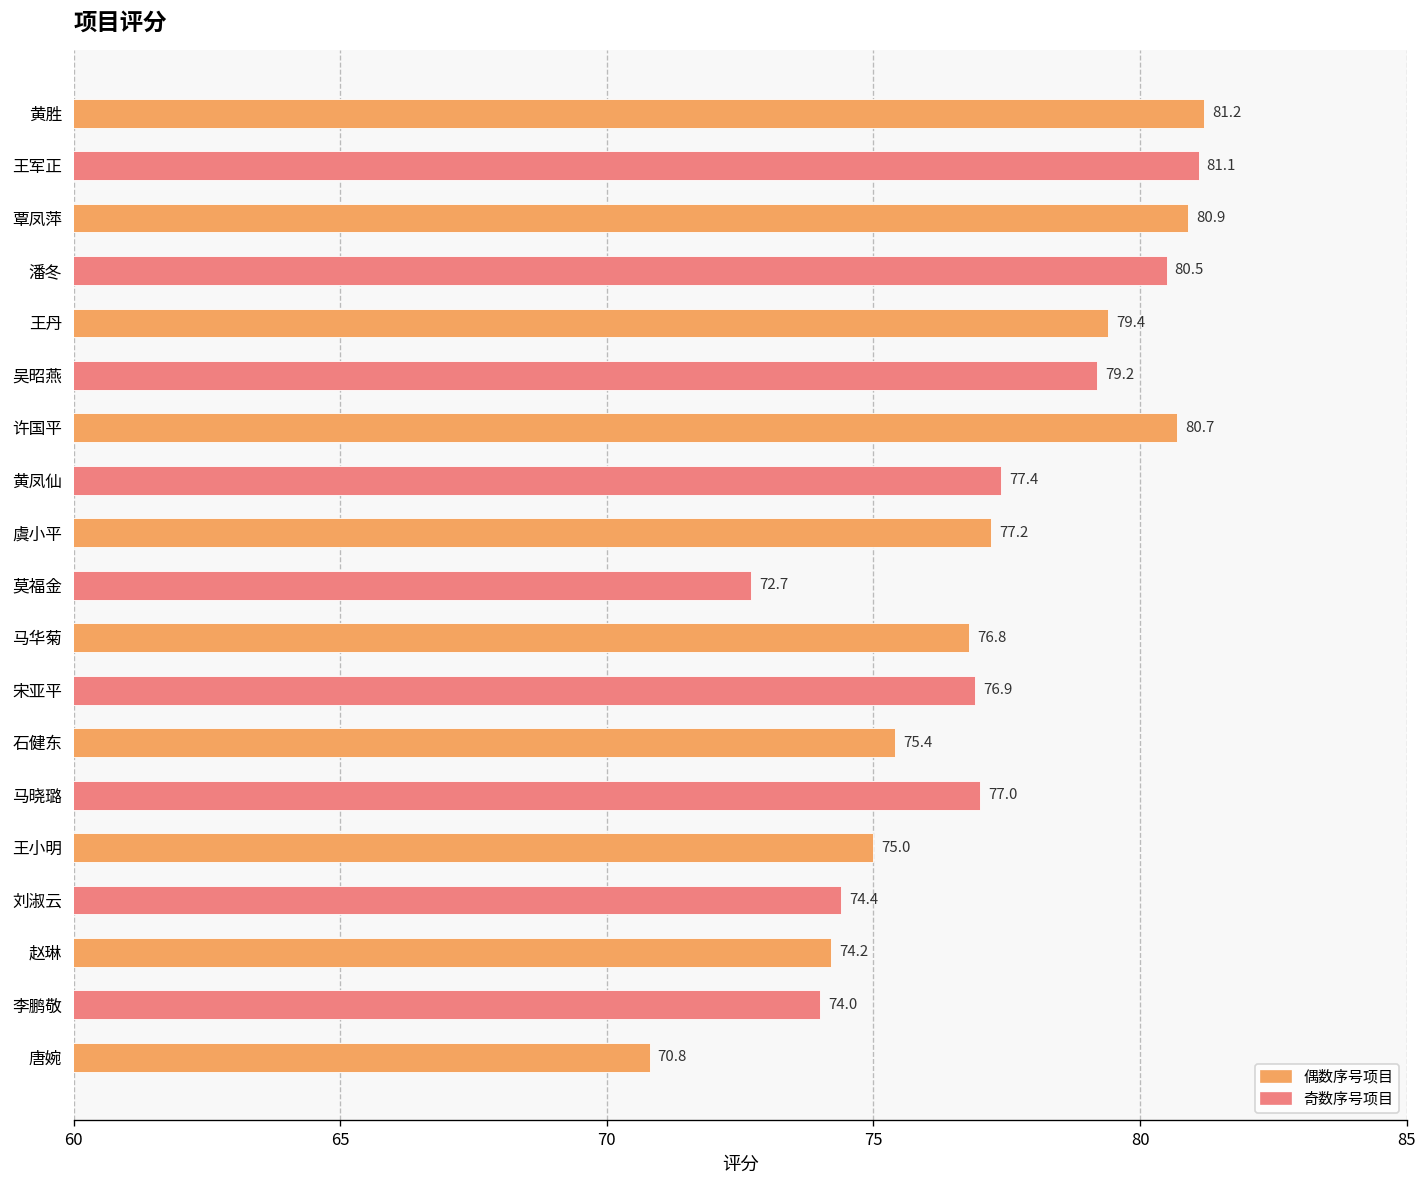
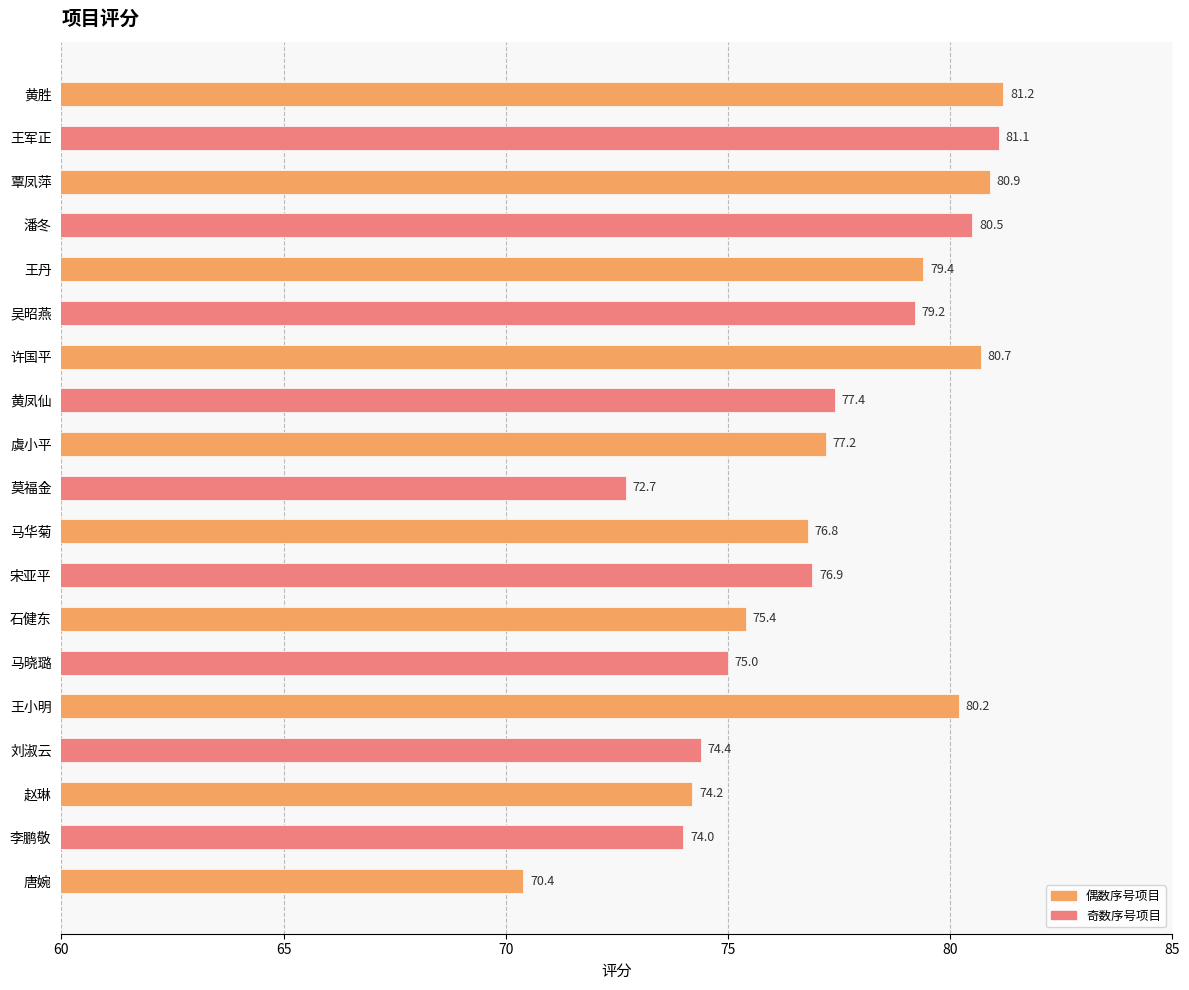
马晓璐: 77.0 -> 75.0
王小明: 75.0 -> 80.2
唐婉: 70.8 -> 70.4
